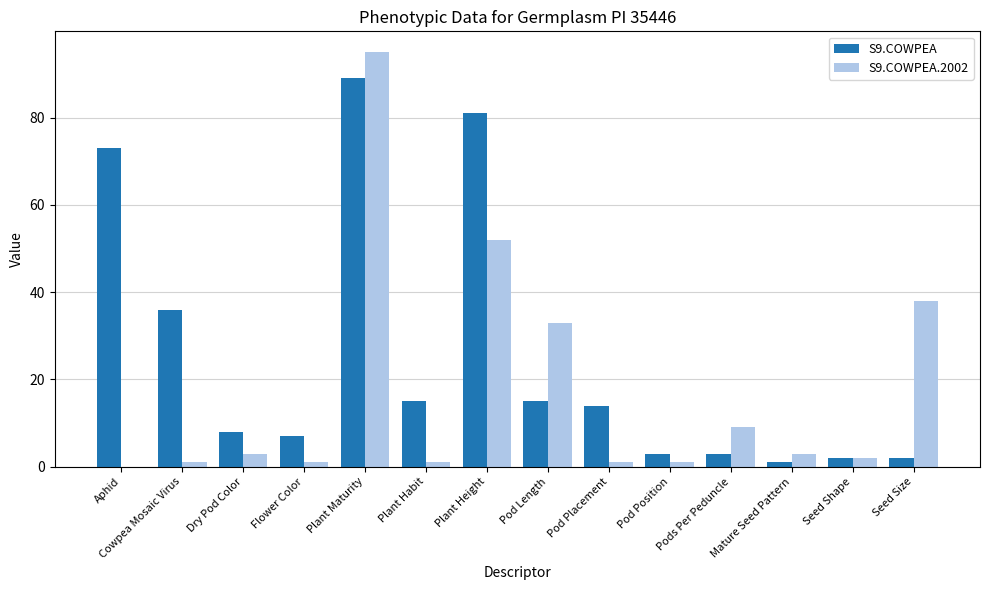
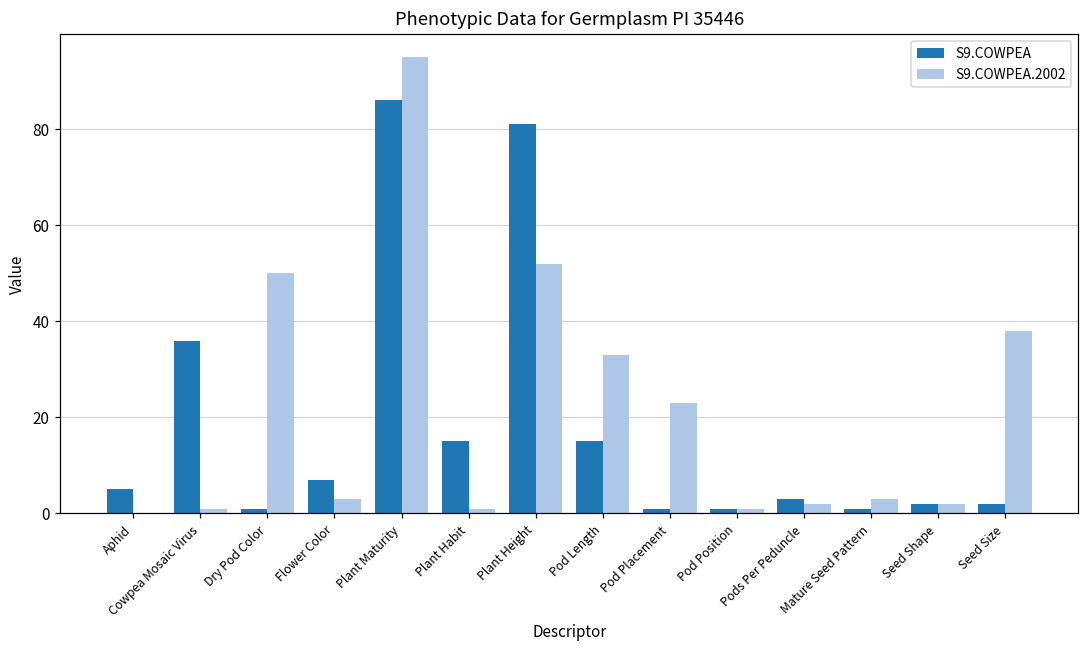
S9.COWPEA, Aphid: 73 -> 5
S9.COWPEA, Dry Pod Color: 8 -> 1
S9.COWPEA.2002, Dry Pod Color: 3 -> 50
S9.COWPEA.2002, Flower Color: 1 -> 3
S9.COWPEA, Plant Maturity: 89 -> 86
S9.COWPEA, Pod Placement: 14 -> 1
S9.COWPEA.2002, Pod Placement: 1 -> 23
S9.COWPEA, Pod Position: 3 -> 1
S9.COWPEA.2002, Pods Per Peduncle: 9 -> 2
